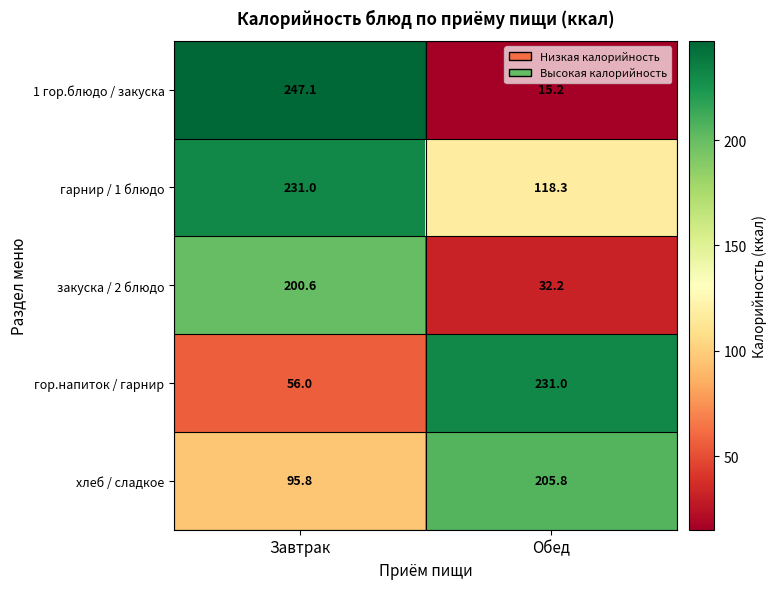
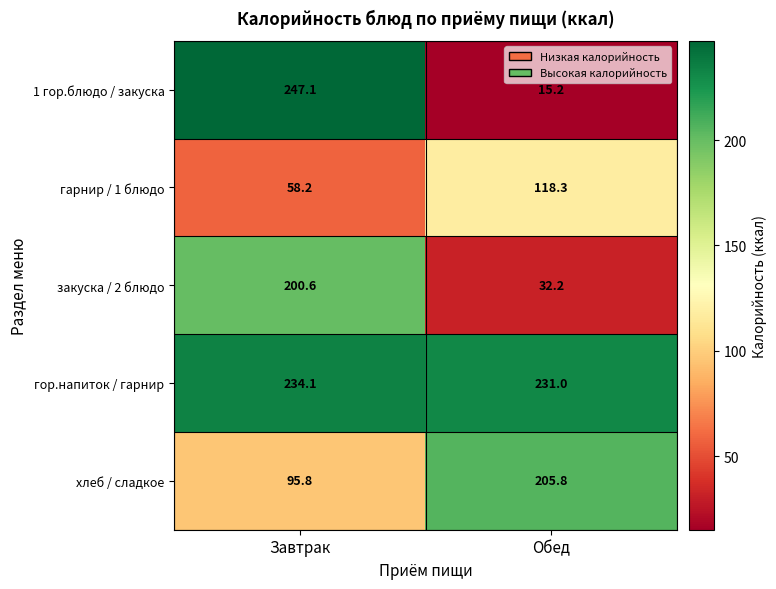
гарнир / 1 блюдо, Завтрак: 231.0 -> 58.2
гор.напиток / гарнир, Завтрак: 56.0 -> 234.1
